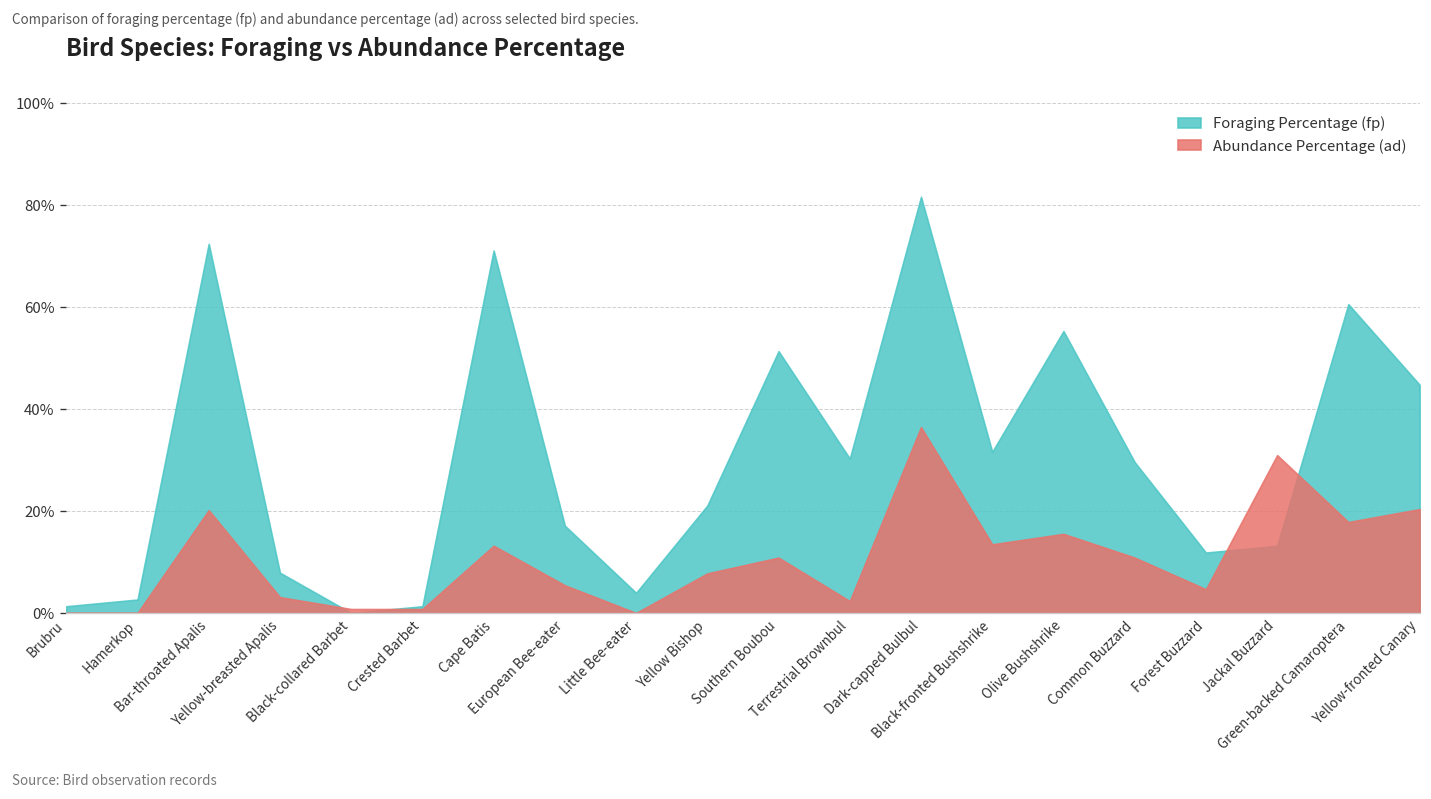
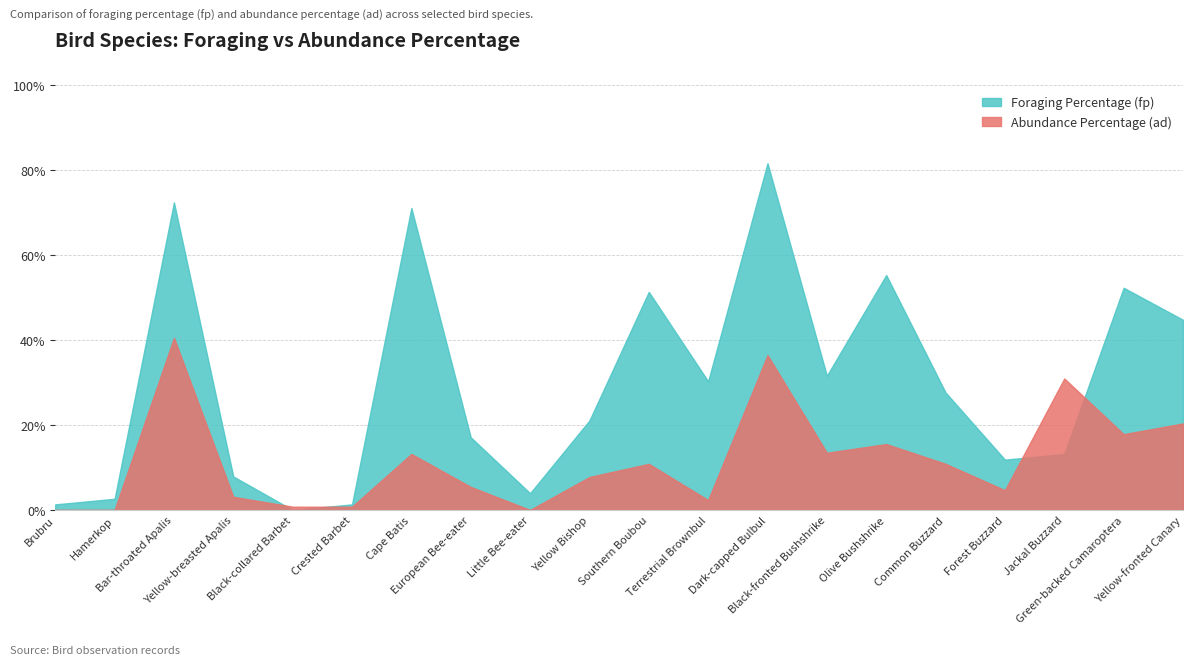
Abundance Percentage (ad), Bar-throated Apalis: 20% -> 41%
Foraging Percentage (fp), Common Buzzard: 30% -> 28%
Foraging Percentage (fp), Green-backed Camaroptera: 61% -> 52%
